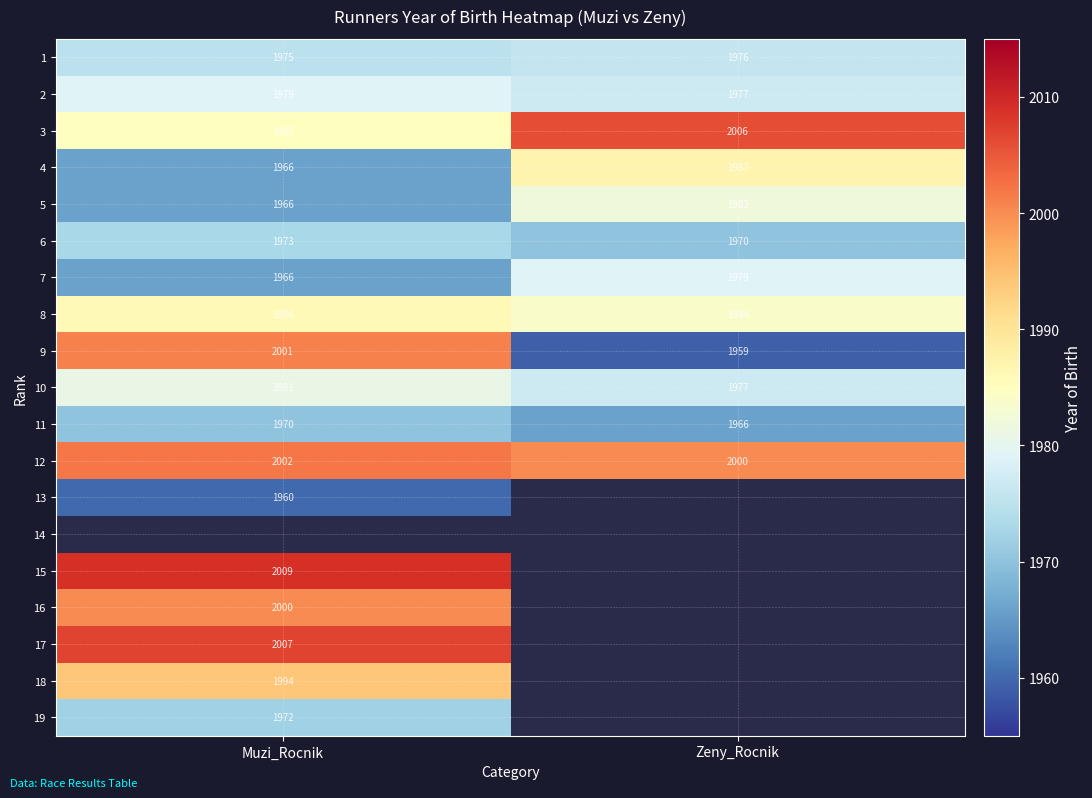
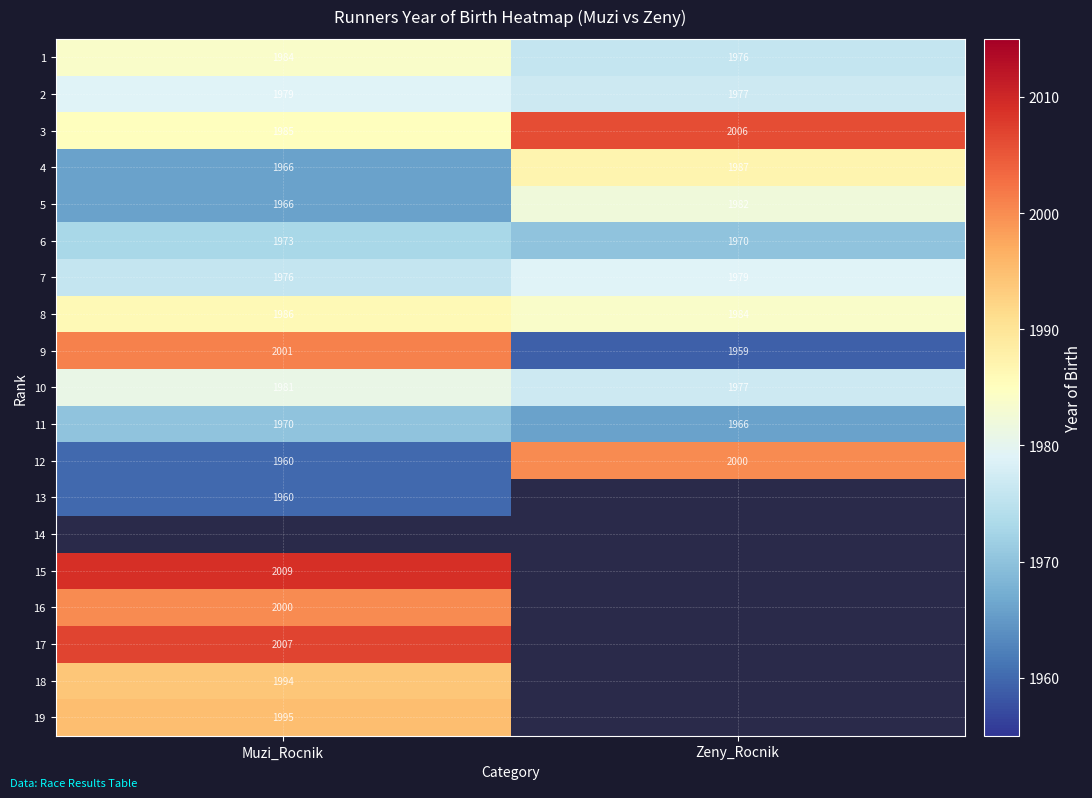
1, Muzi_Rocnik: 1975 -> 1984
7, Muzi_Rocnik: 1966 -> 1976
12, Muzi_Rocnik: 2002 -> 1960
19, Muzi_Rocnik: 1972 -> 1995
